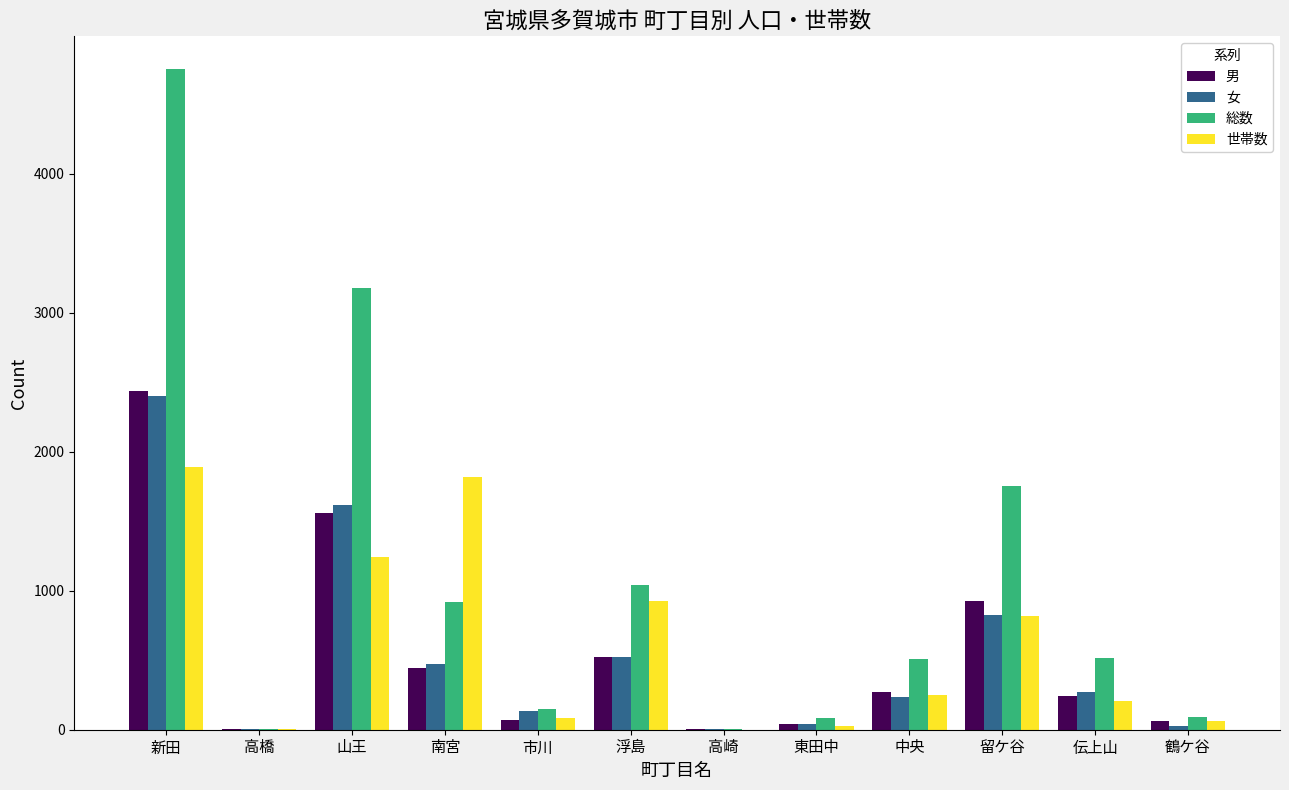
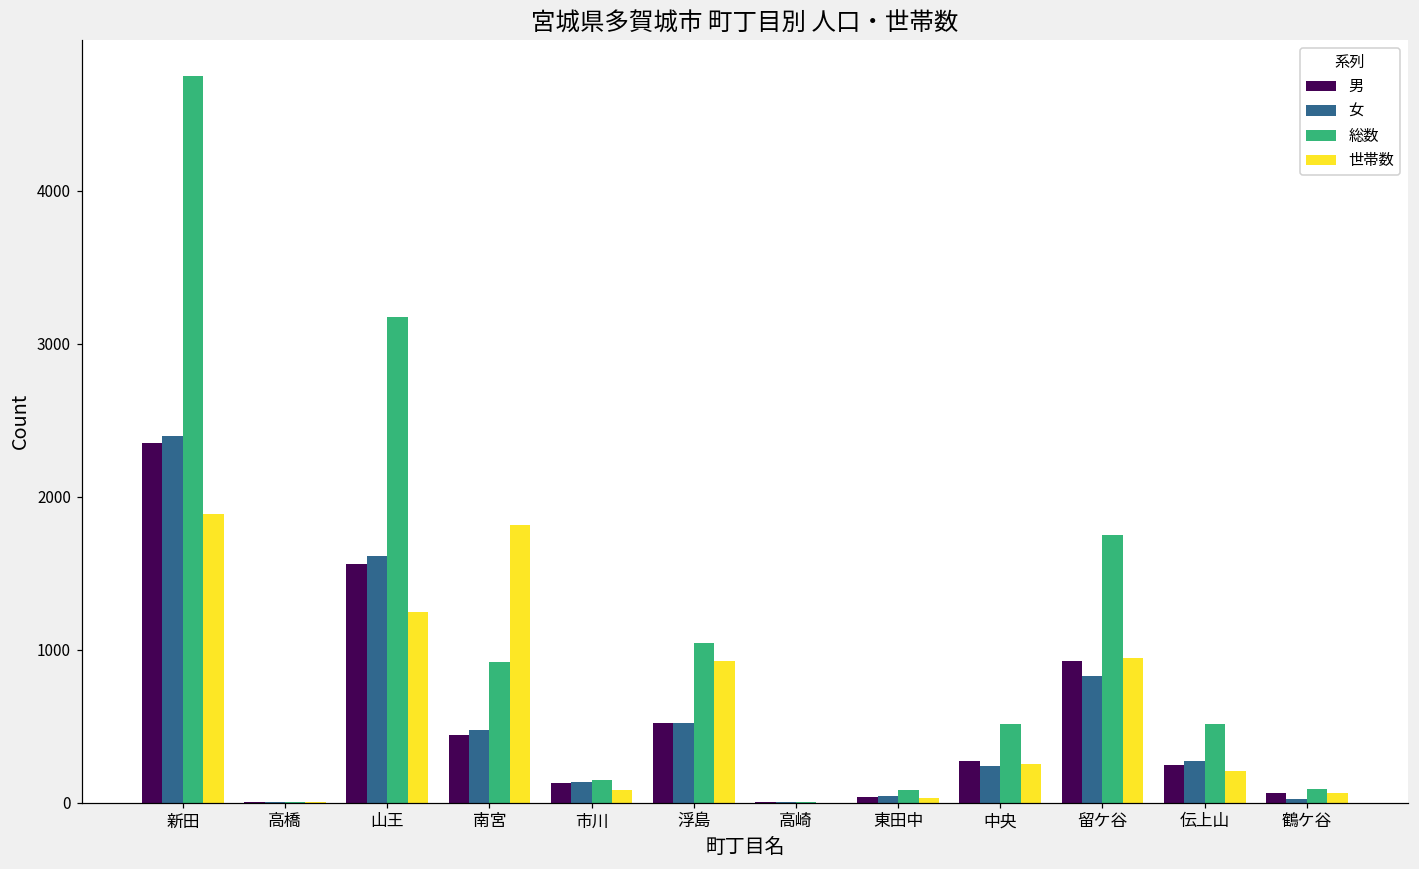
男, 新田: 2440 -> 2350
男, 市川: 70 -> 130
世帯数, 留ケ谷: 820 -> 950
